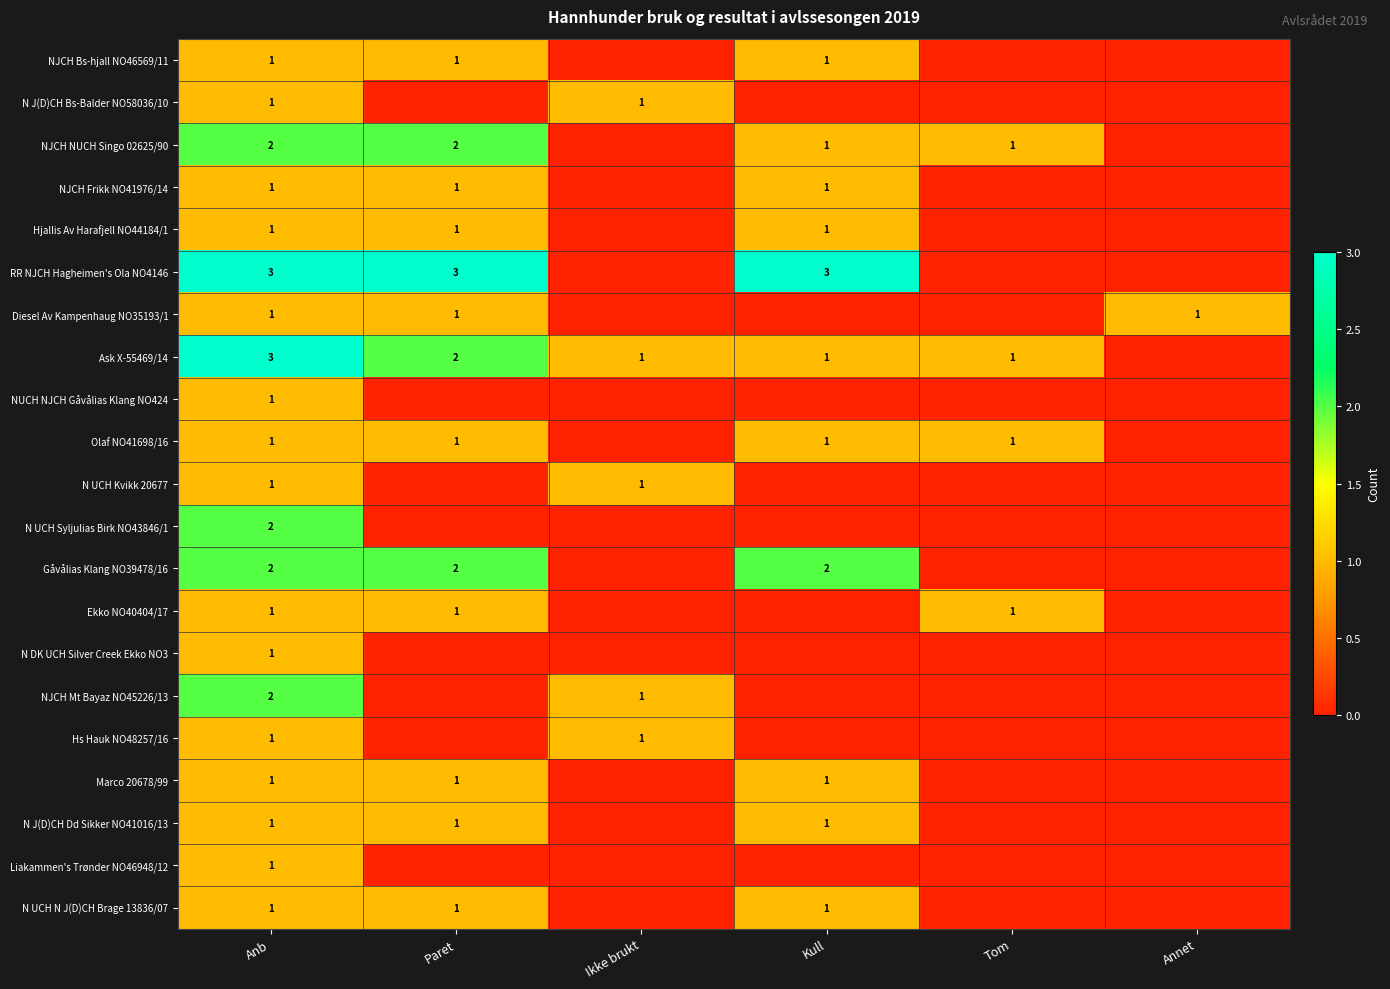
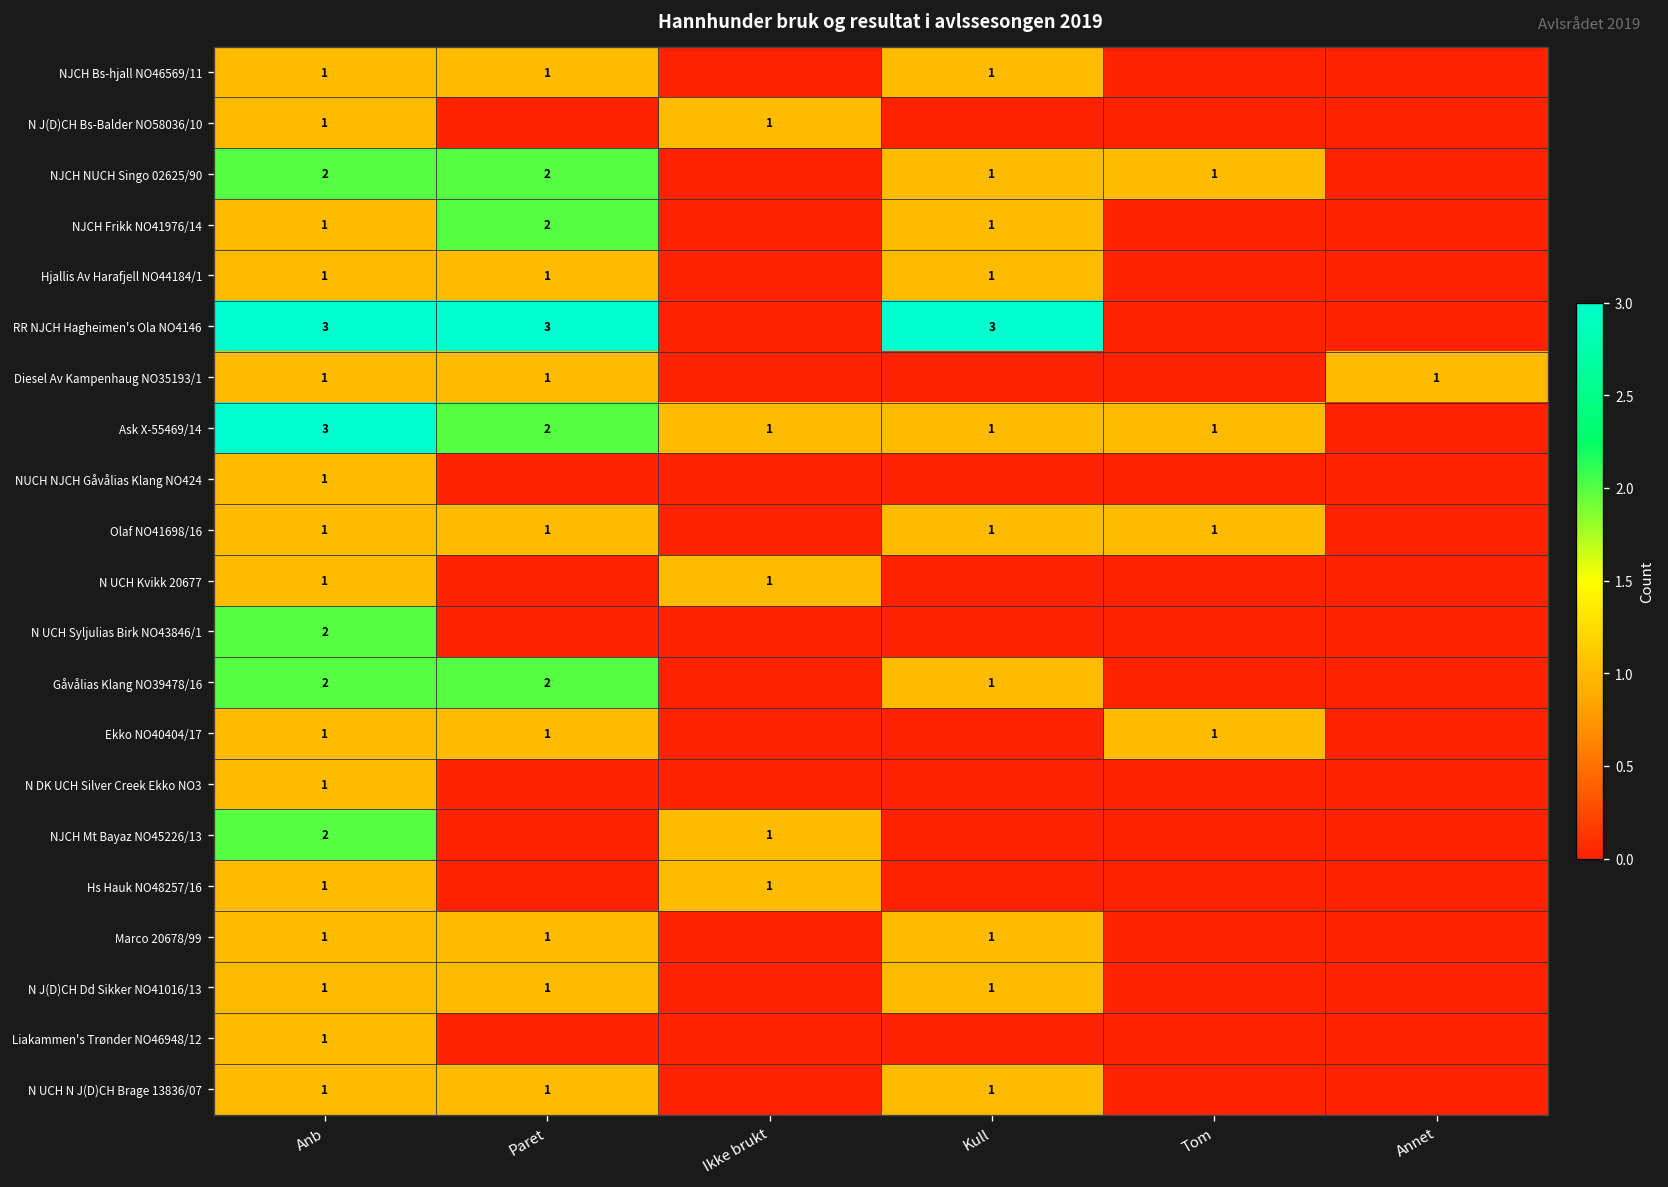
NJCH Frikk NO41976/14, Paret: 1 -> 2
Gåvålias Klang NO39478/16, Kull: 2 -> 1
